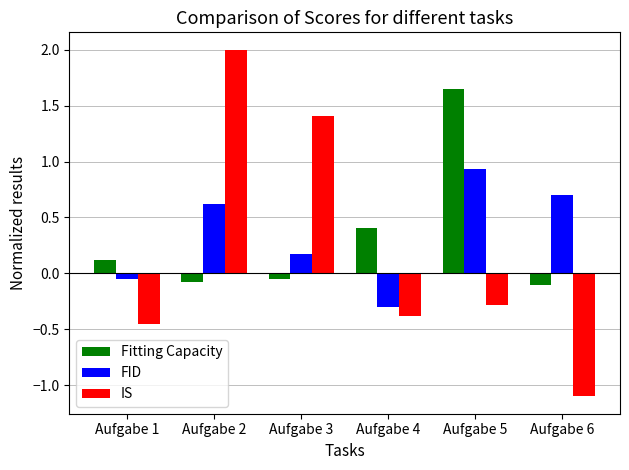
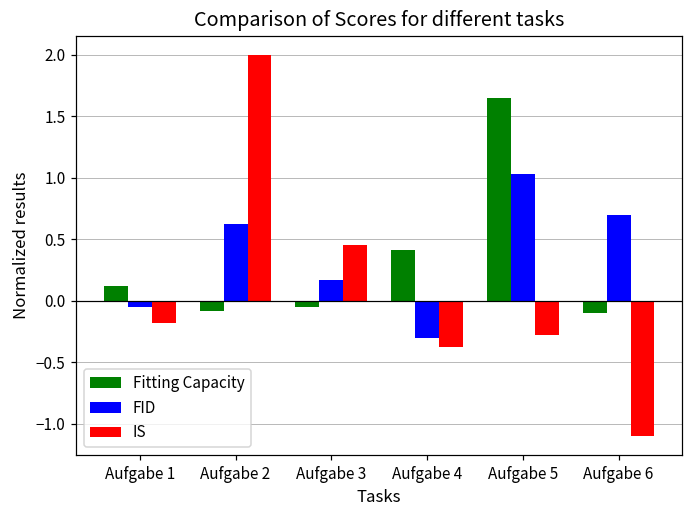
IS, Aufgabe 1: -0.45 -> -0.18
IS, Aufgabe 3: 1.41 -> 0.45
FID, Aufgabe 5: 0.93 -> 1.03
